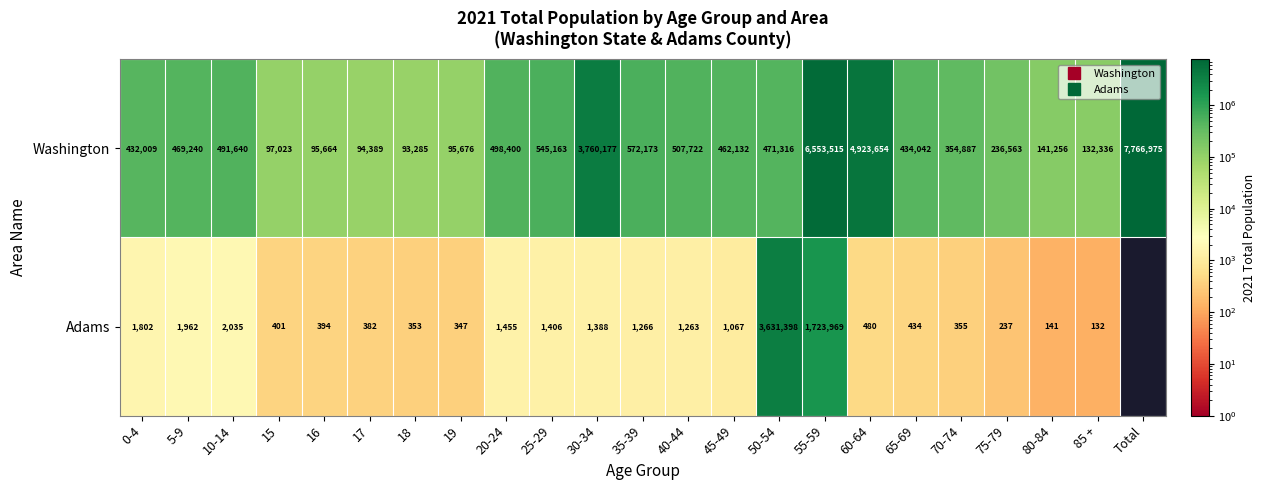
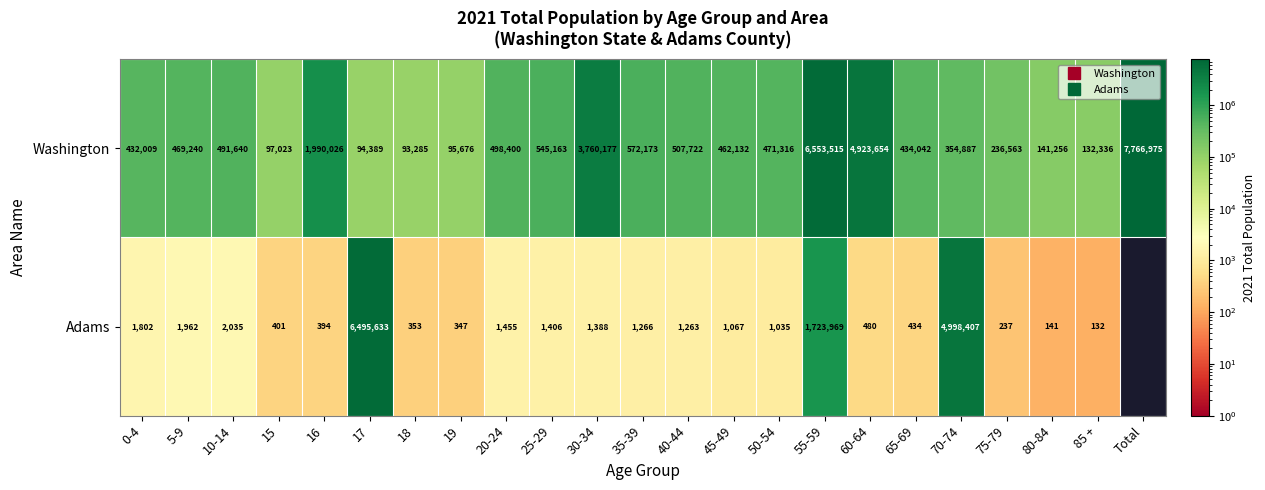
Washington, 16: 95,664 -> 1,990,026
Adams, 17: 382 -> 6,495,633
Adams, 50-54: 3,631,398 -> 1,035
Adams, 70-74: 355 -> 4,998,407
